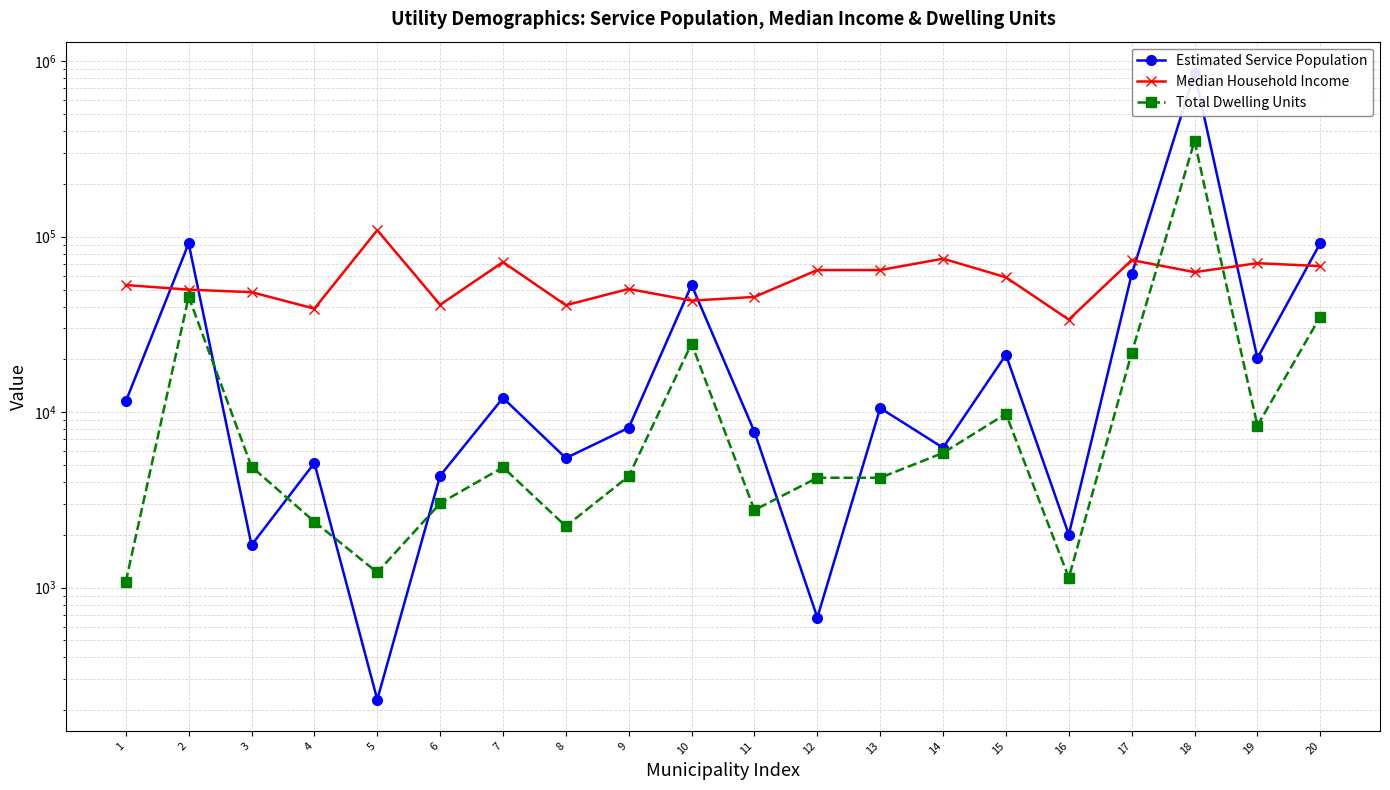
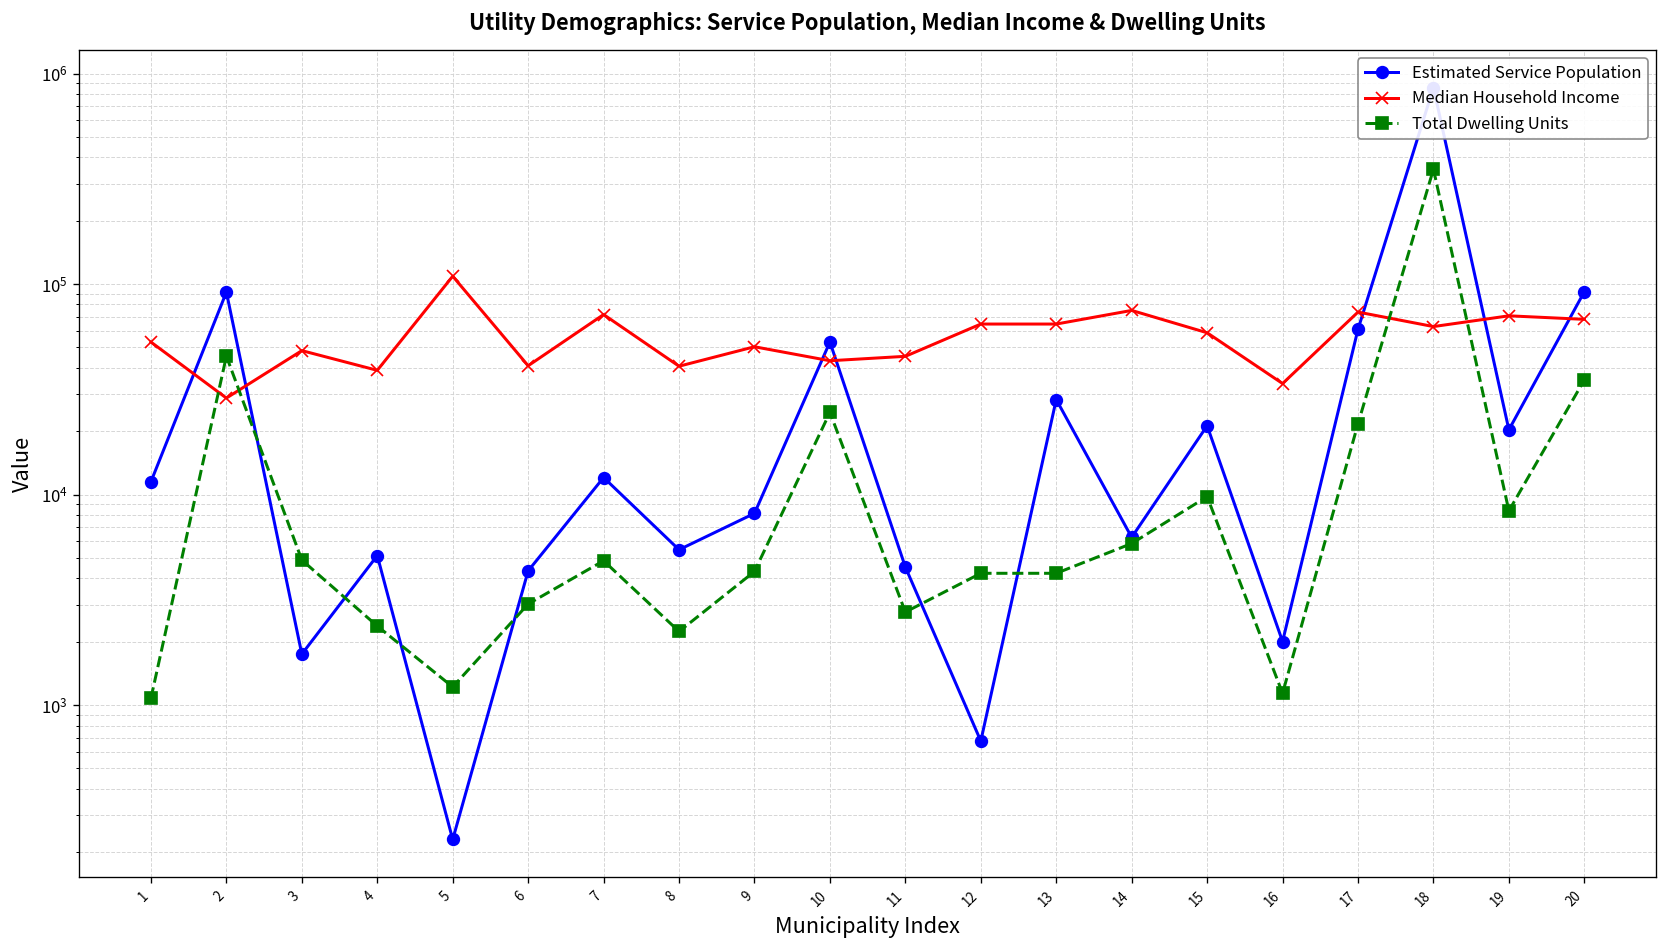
Median Household Income, 2: 50000 -> 29000
Estimated Service Population, 11: 8000 -> 4500
Estimated Service Population, 13: 11000 -> 28000
